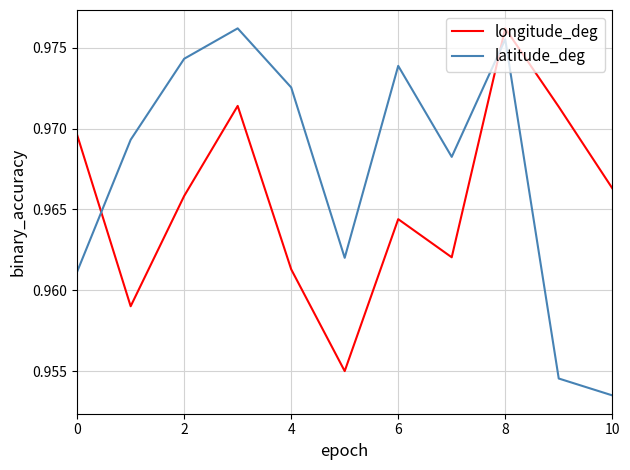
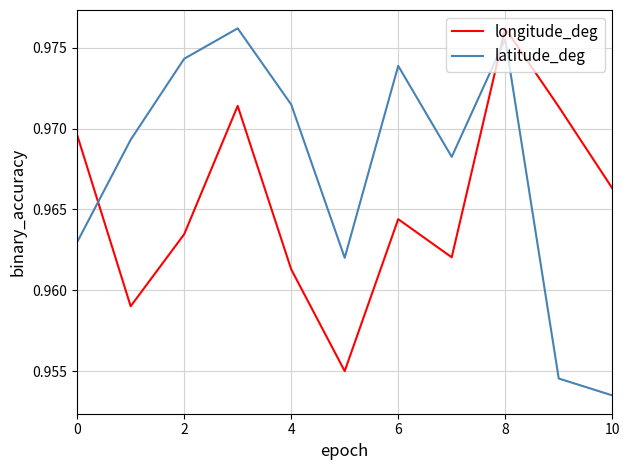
latitude_deg, 0: 0.9612 -> 0.9630
longitude_deg, 2: 0.9658 -> 0.9635
latitude_deg, 4: 0.9725 -> 0.9715
